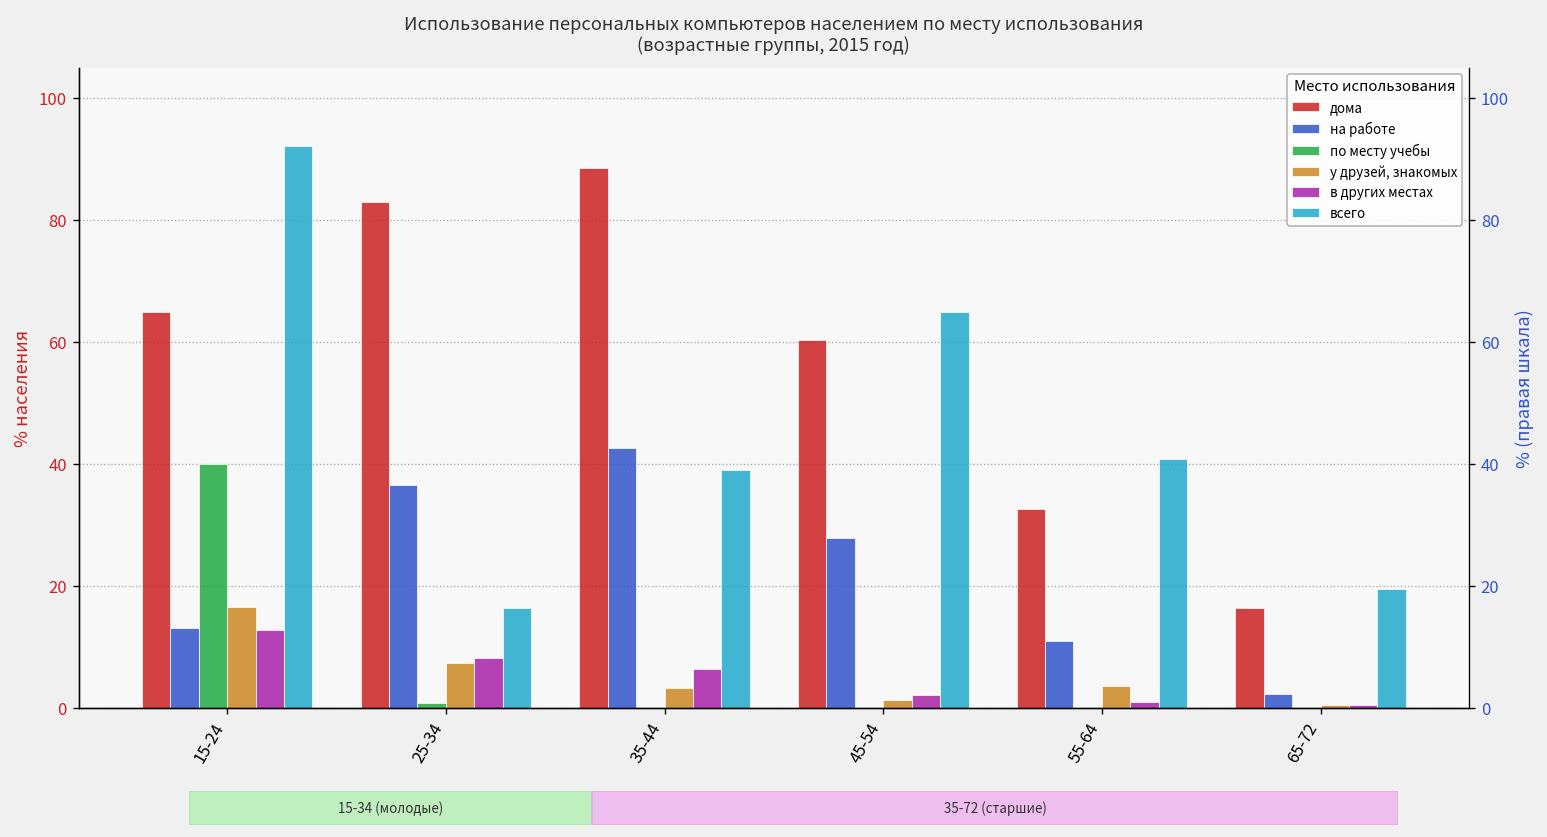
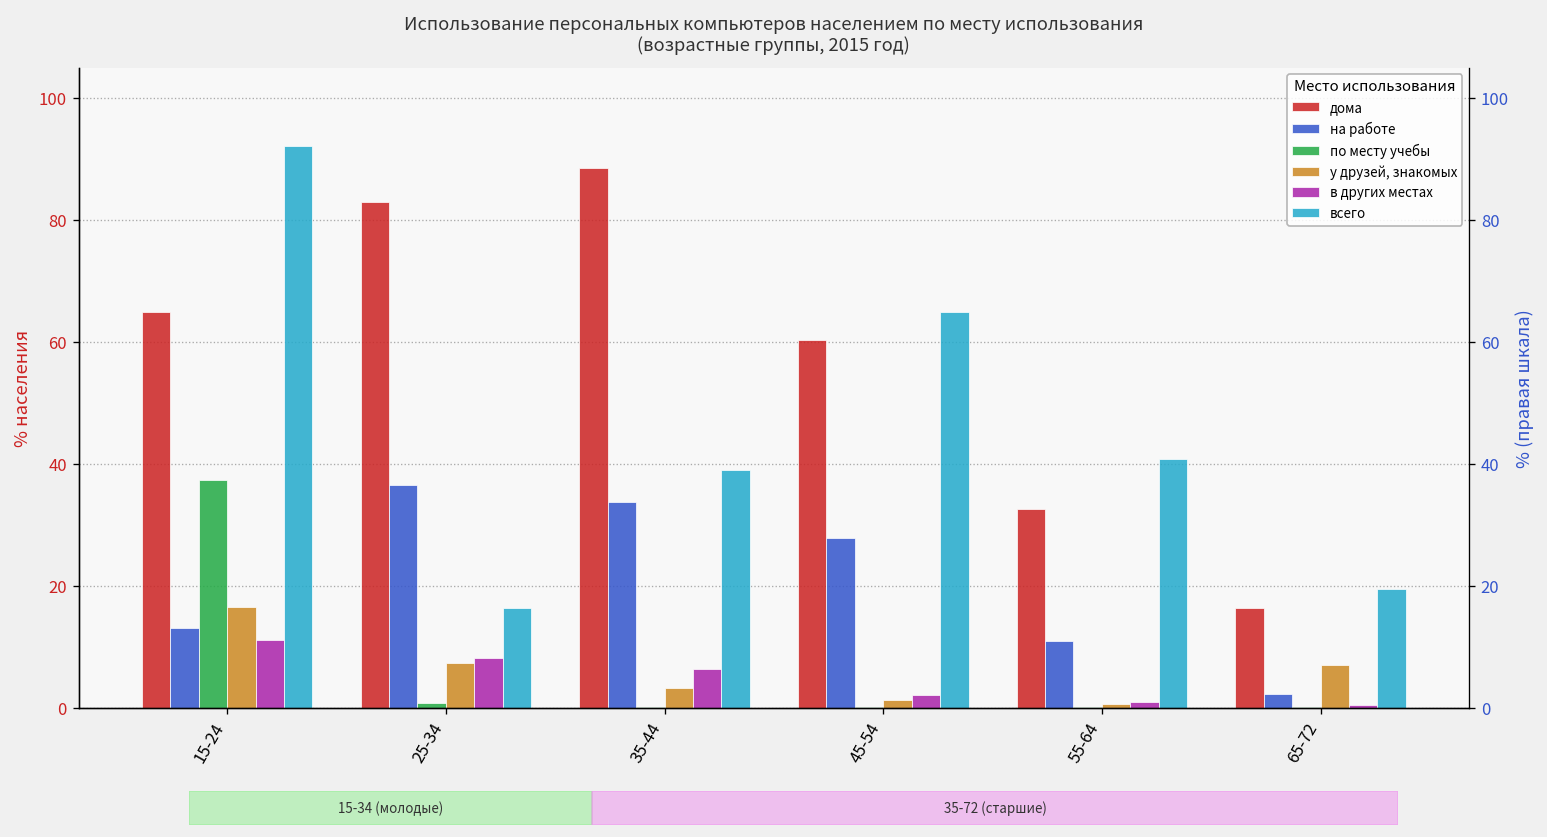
по месту учебы, 15-24: 40 -> 37
в других местах, 15-24: 13 -> 11
на работе, 35-44: 43 -> 34
у друзей, знакомых, 55-64: 4 -> 1
у друзей, знакомых, 65-72: 1 -> 7
